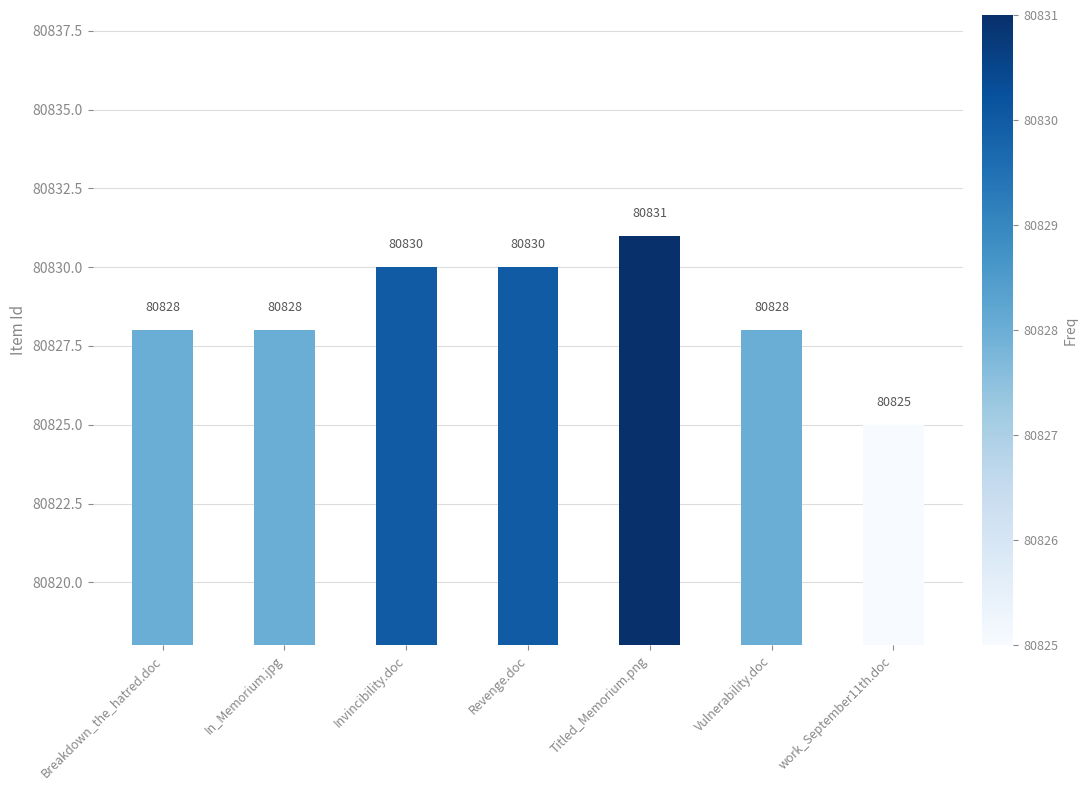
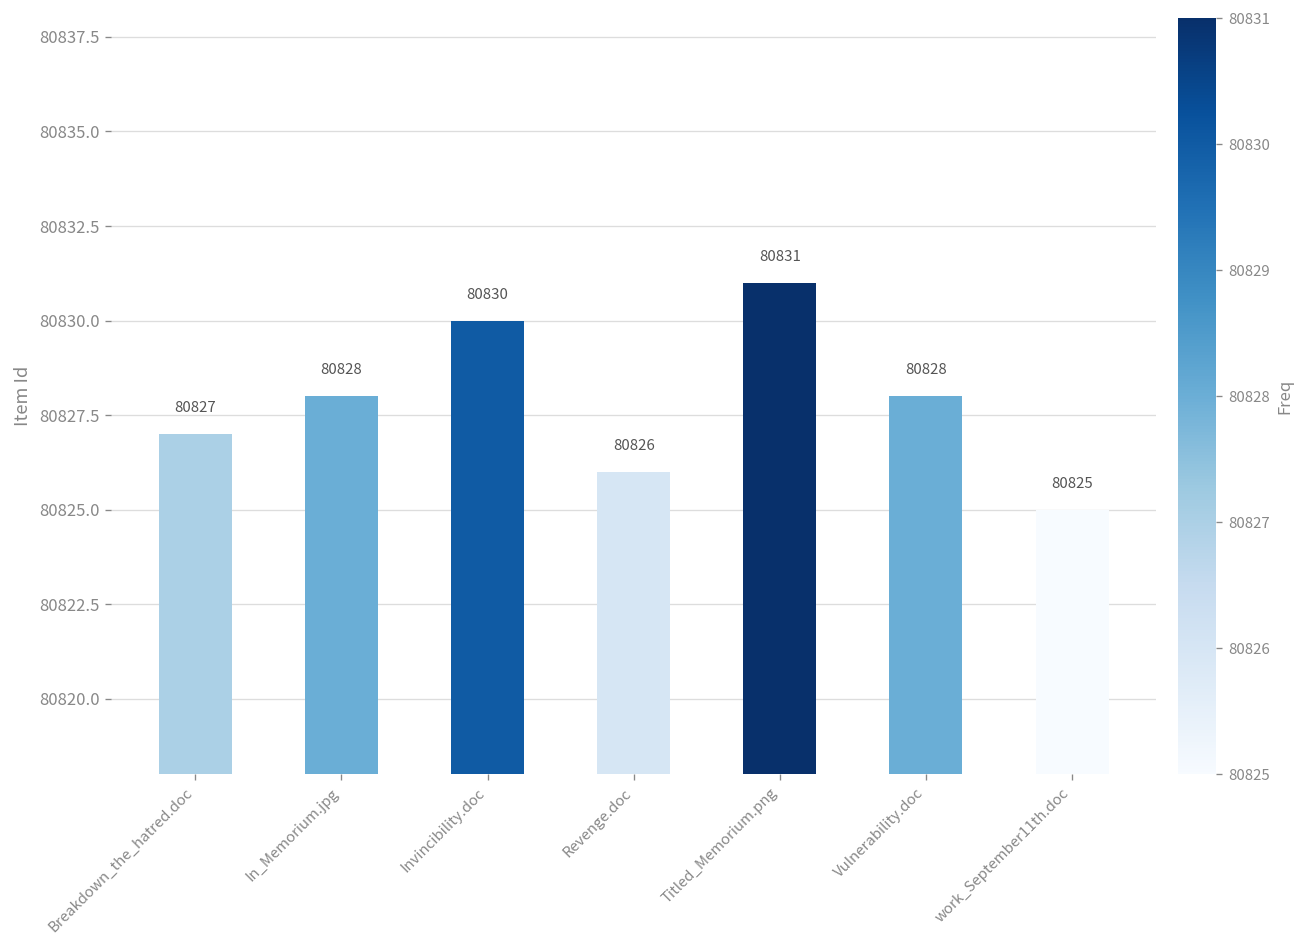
Breakdown_the_hatred.doc: 80828 -> 80827
Revenge.doc: 80830 -> 80826
